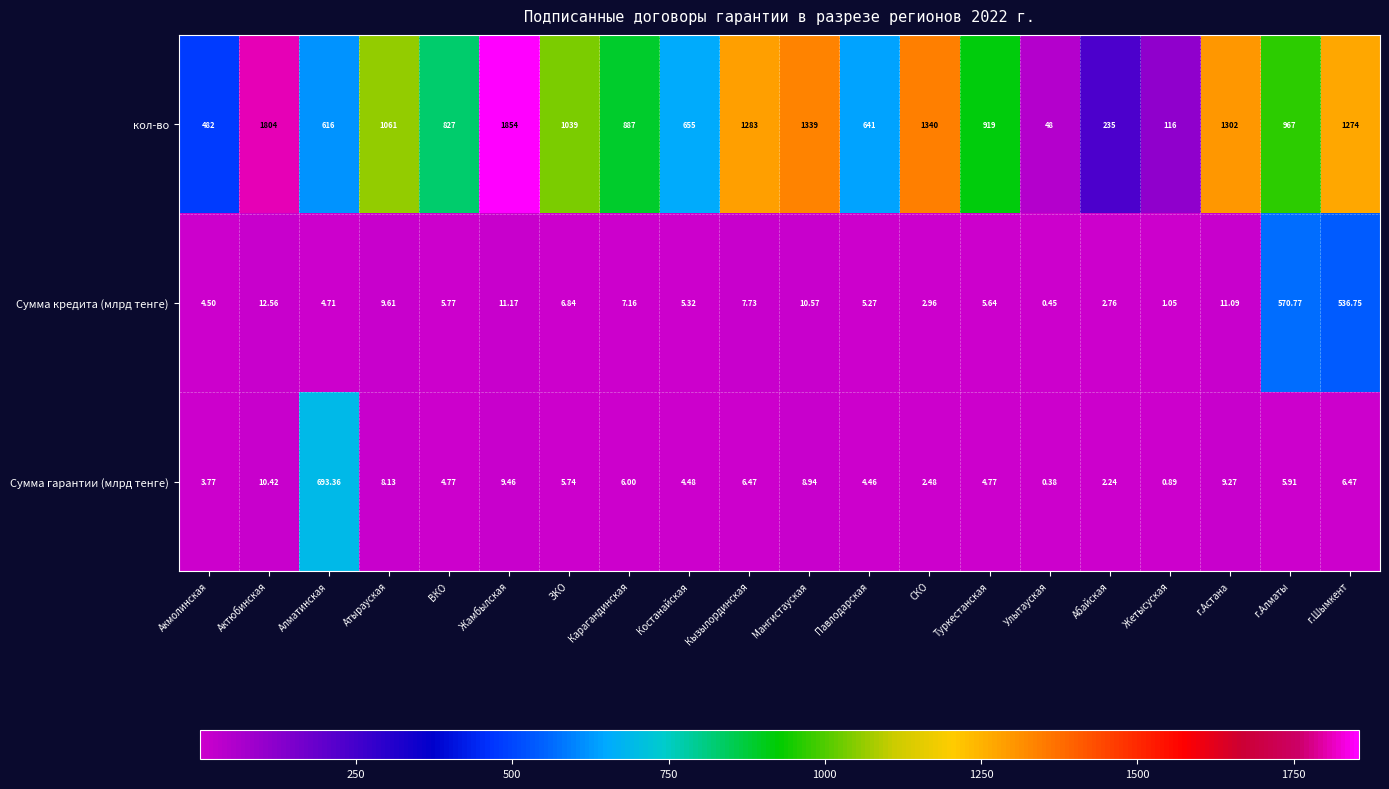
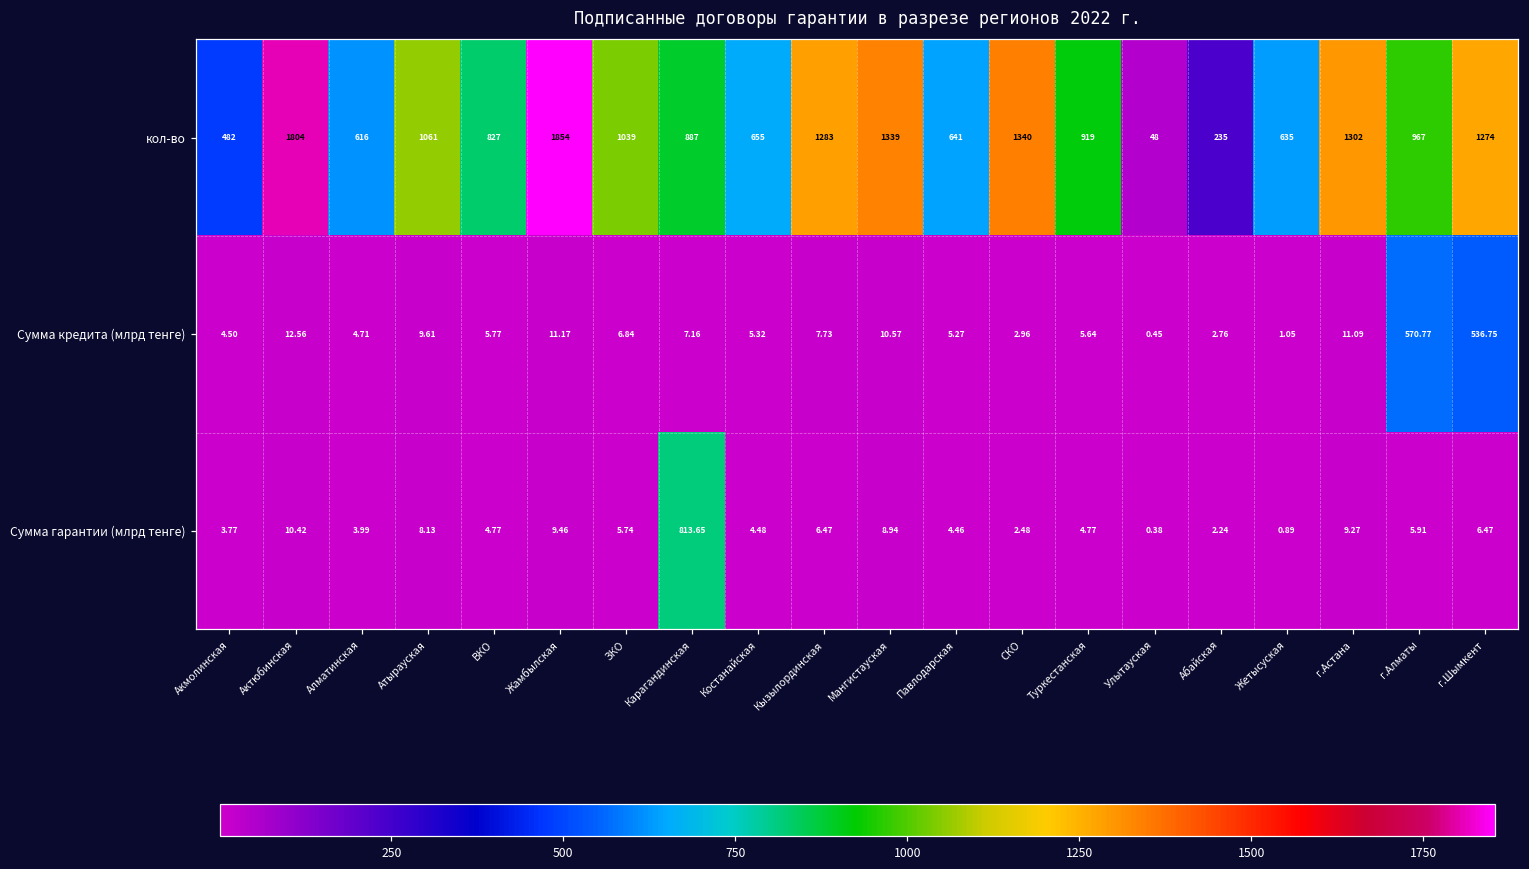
кол-во, Жетысуская: 116 -> 635
Сумма гарантии (млрд тенге), Алматинская: 693.36 -> 3.99
Сумма гарантии (млрд тенге), Карагандинская: 6.00 -> 813.65
